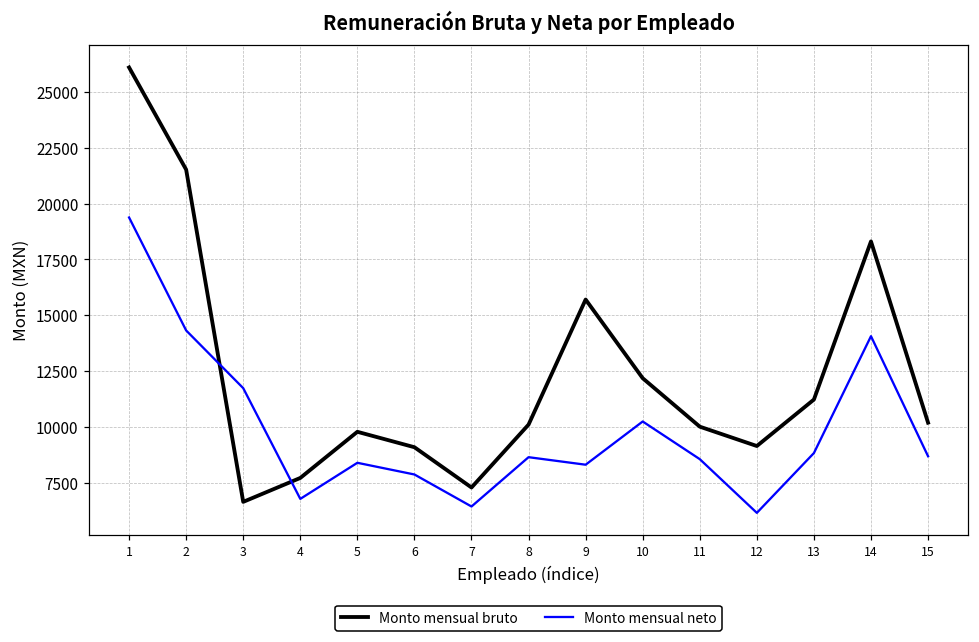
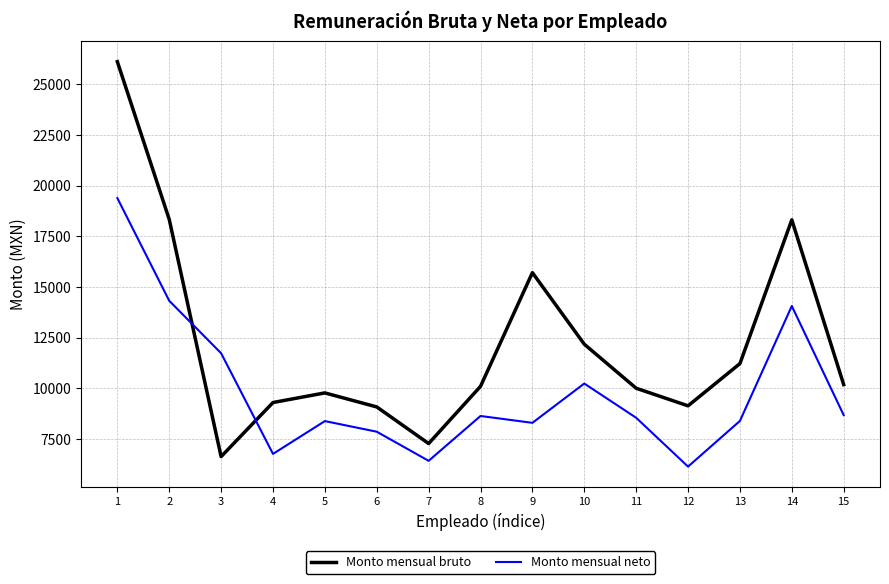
Monto mensual bruto, 2: 21500 -> 18300
Monto mensual bruto, 4: 7700 -> 9300
Monto mensual neto, 13: 8800 -> 8400
